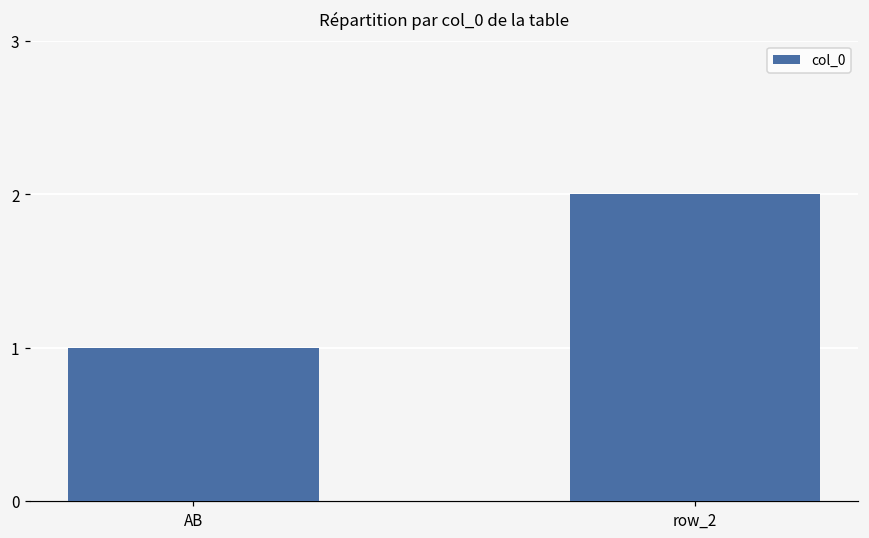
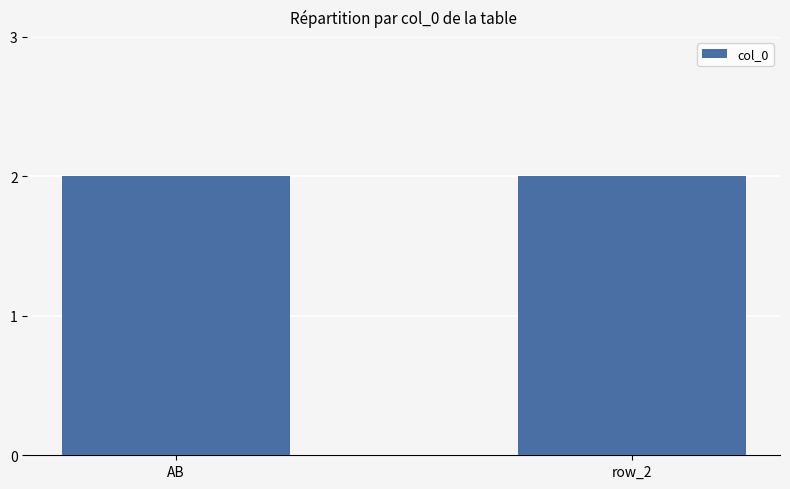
AB: 1 -> 2
